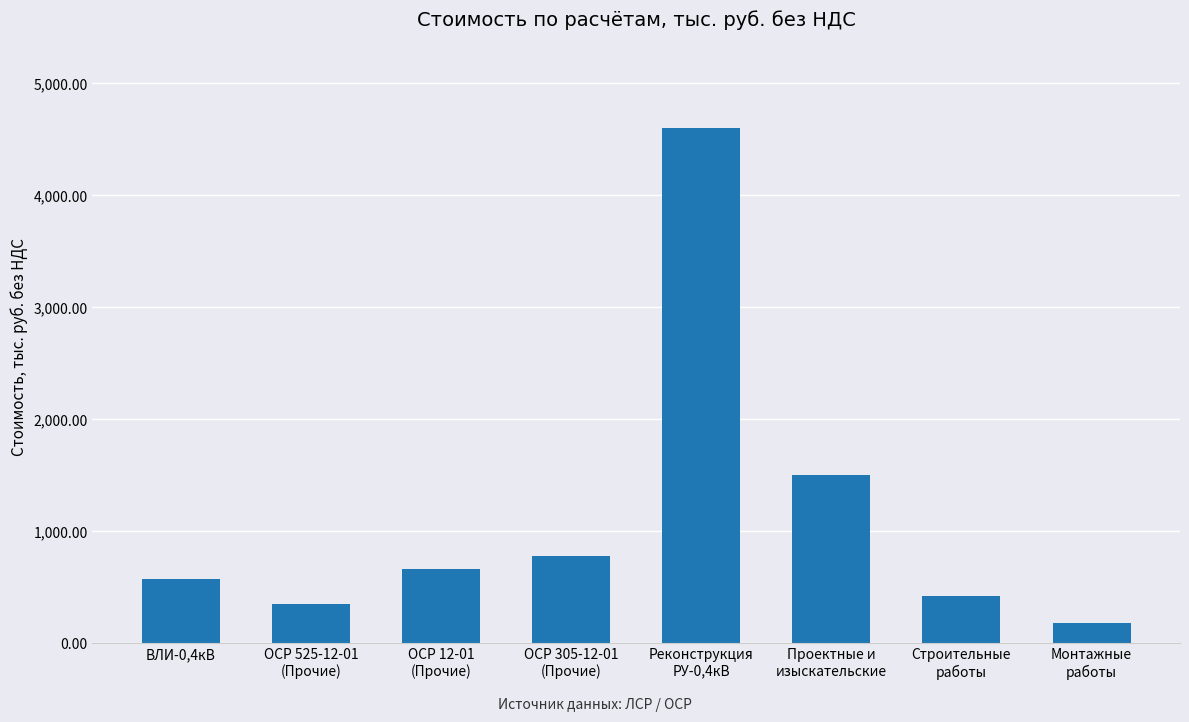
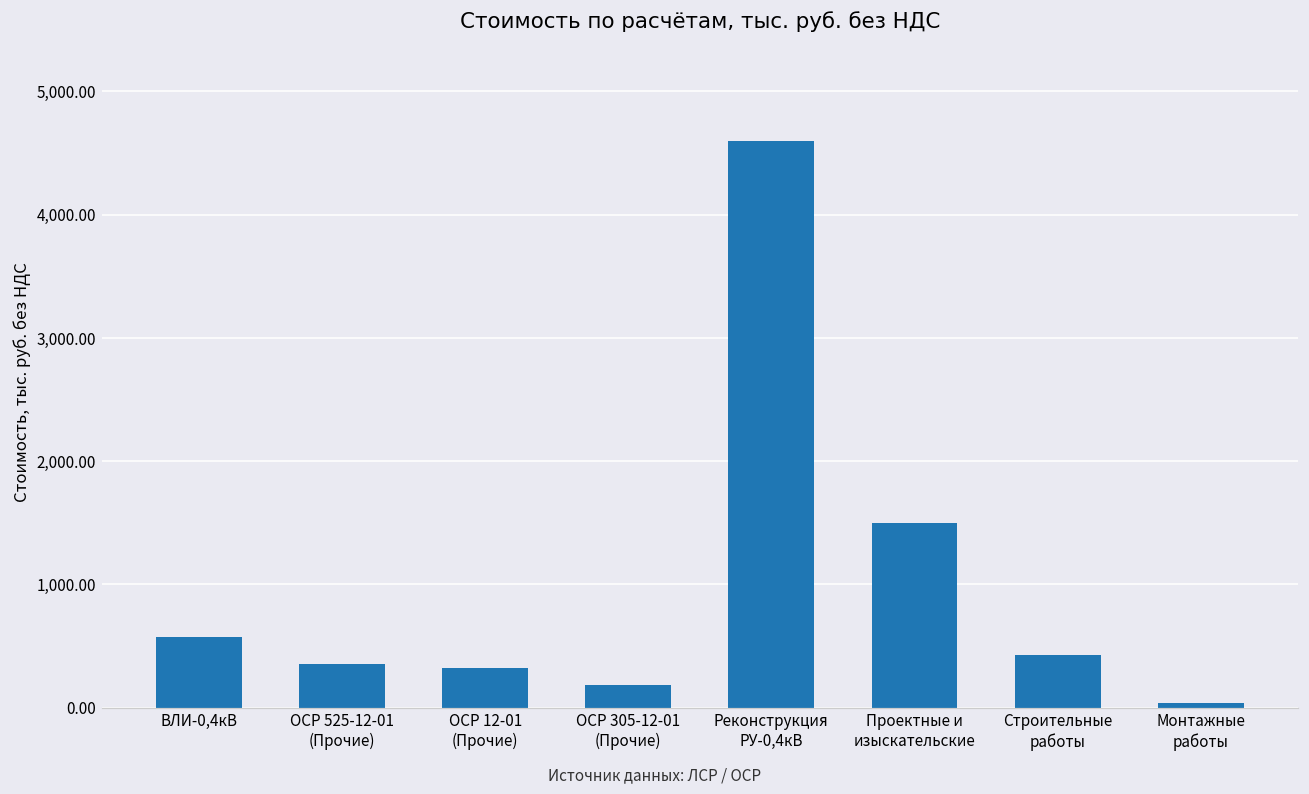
ОСР 12-01 (Прочие): 670 -> 330
ОСР 305-12-01 (Прочие): 780 -> 190
Монтажные работы: 190 -> 40
